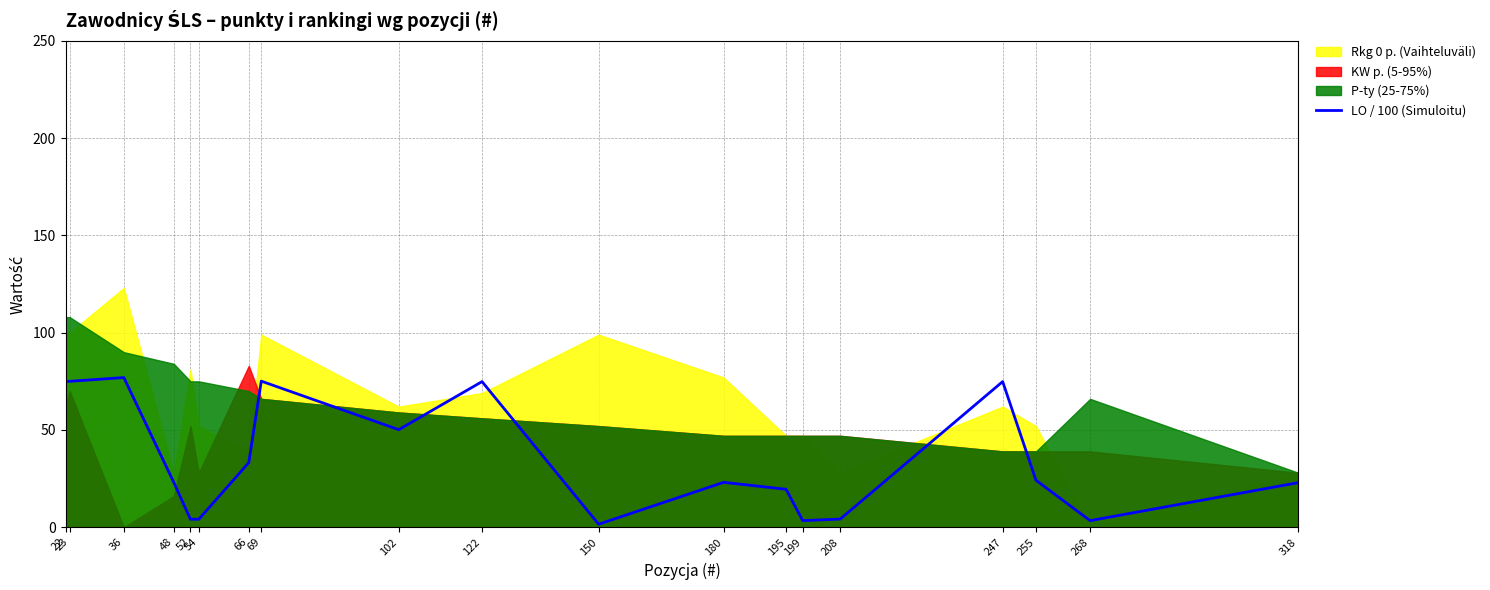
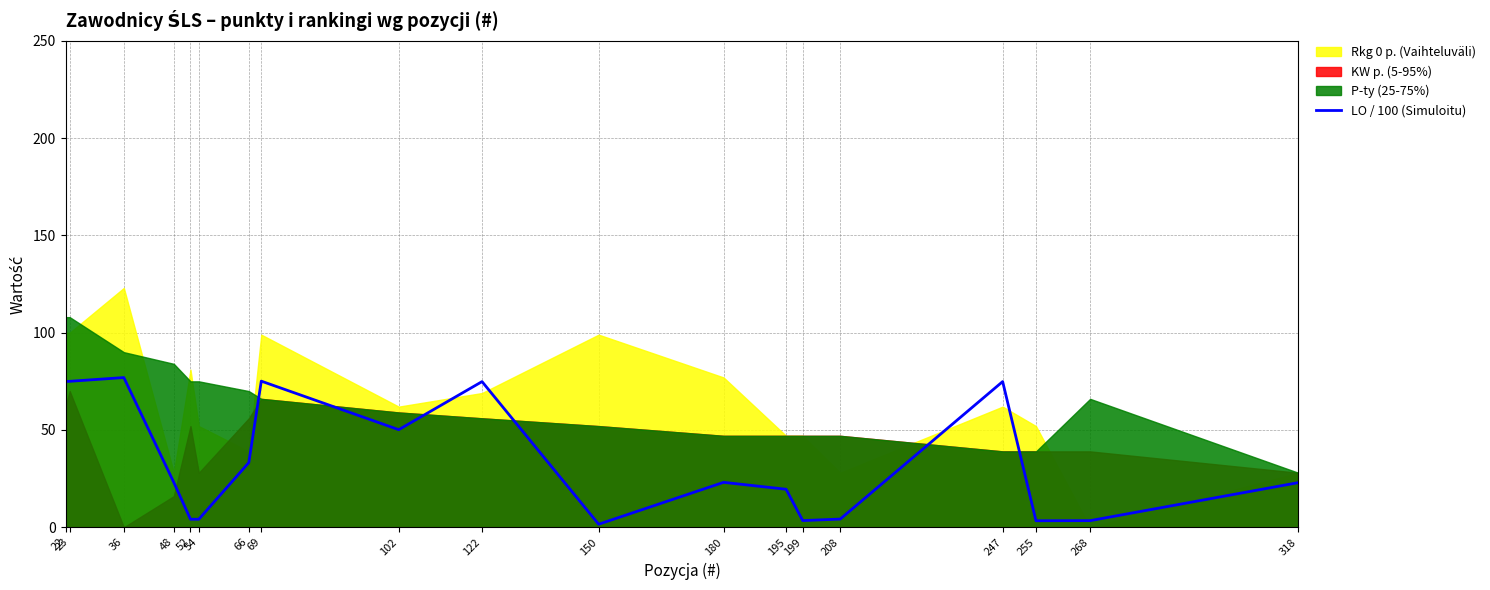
KW p. (5-95%), 66: 83 -> 56
LO / 100 (Simuloitu), 255: 24 -> 3
